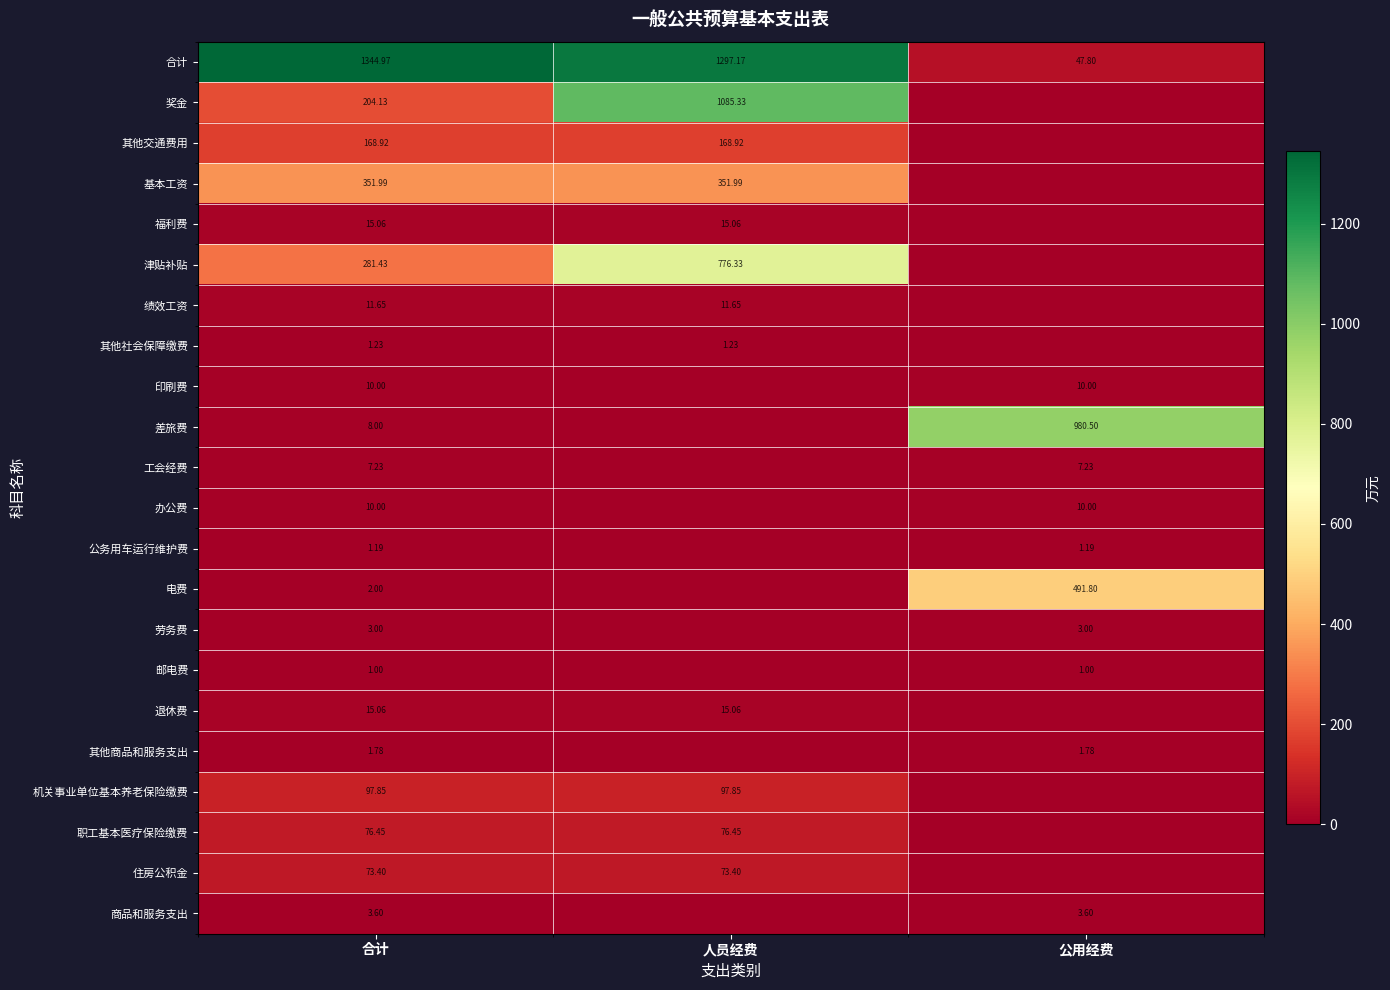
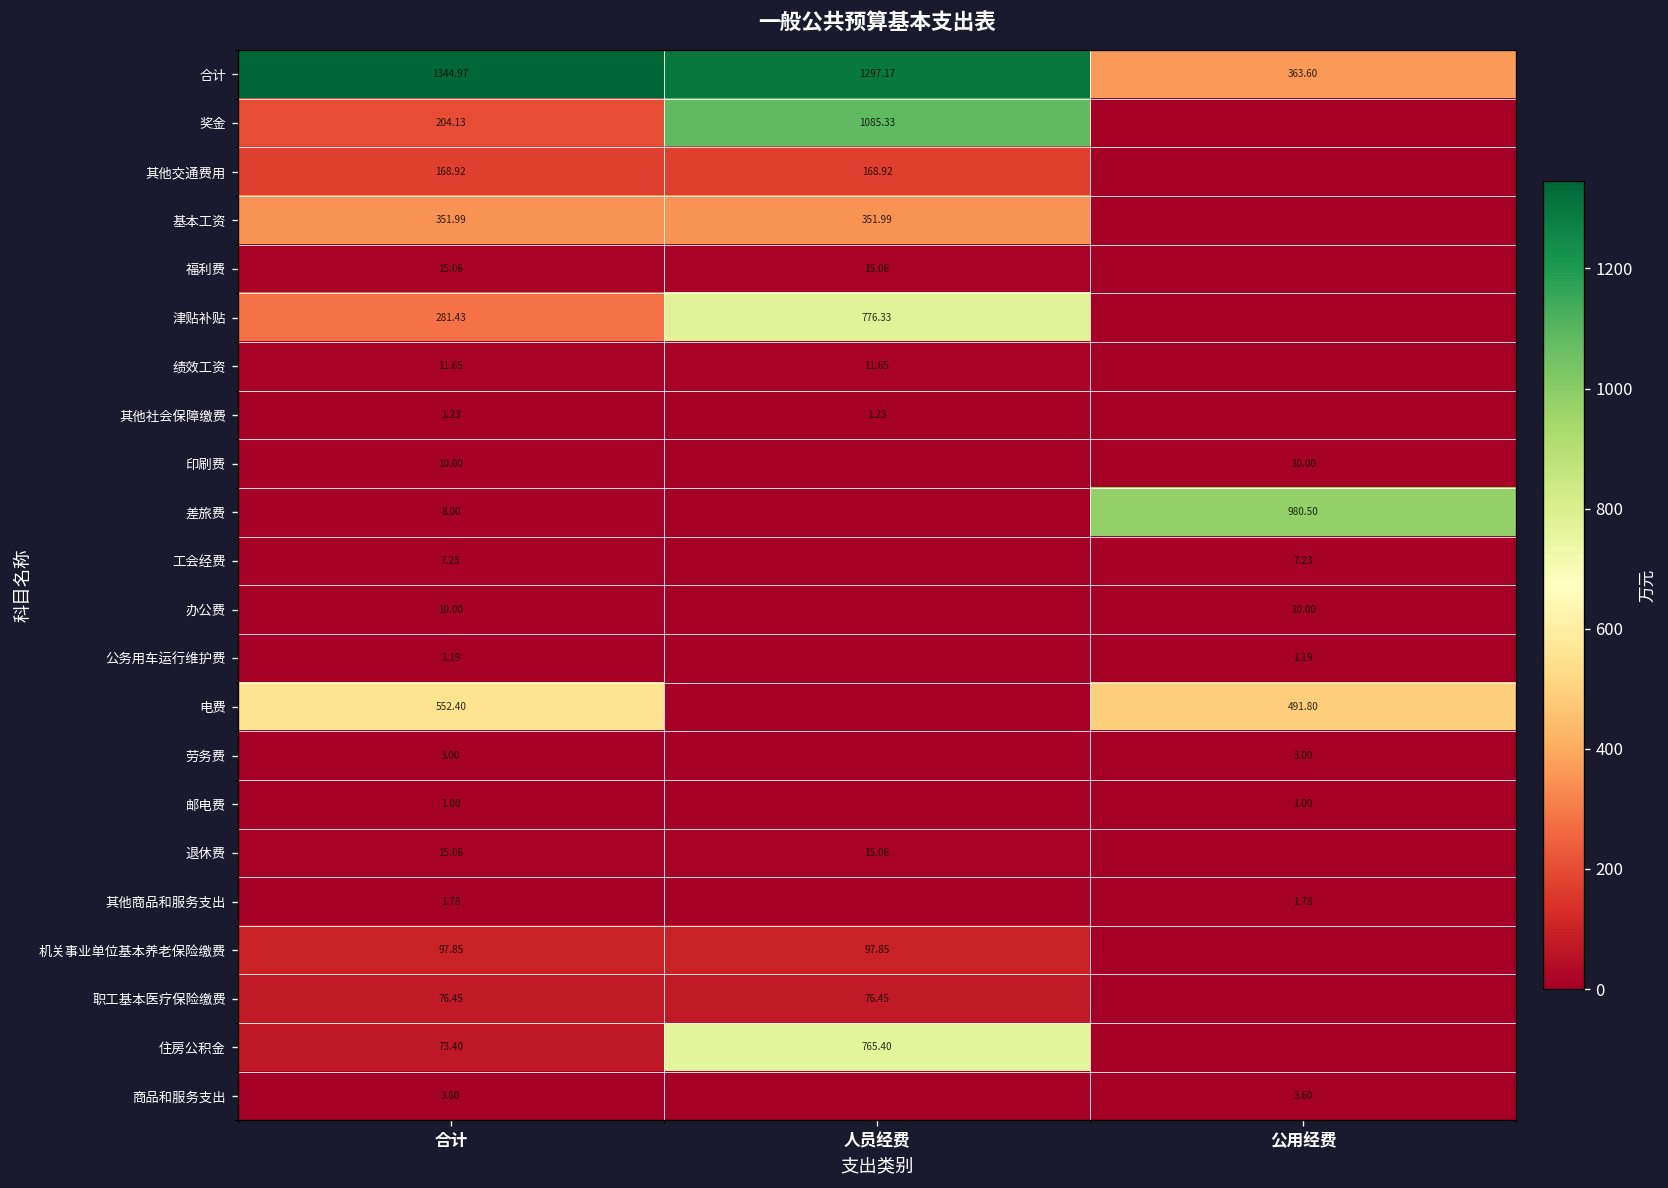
合计, 公用经费: 47.80 -> 363.60
电费, 合计: 2.00 -> 552.40
住房公积金, 人员经费: 73.40 -> 765.40
